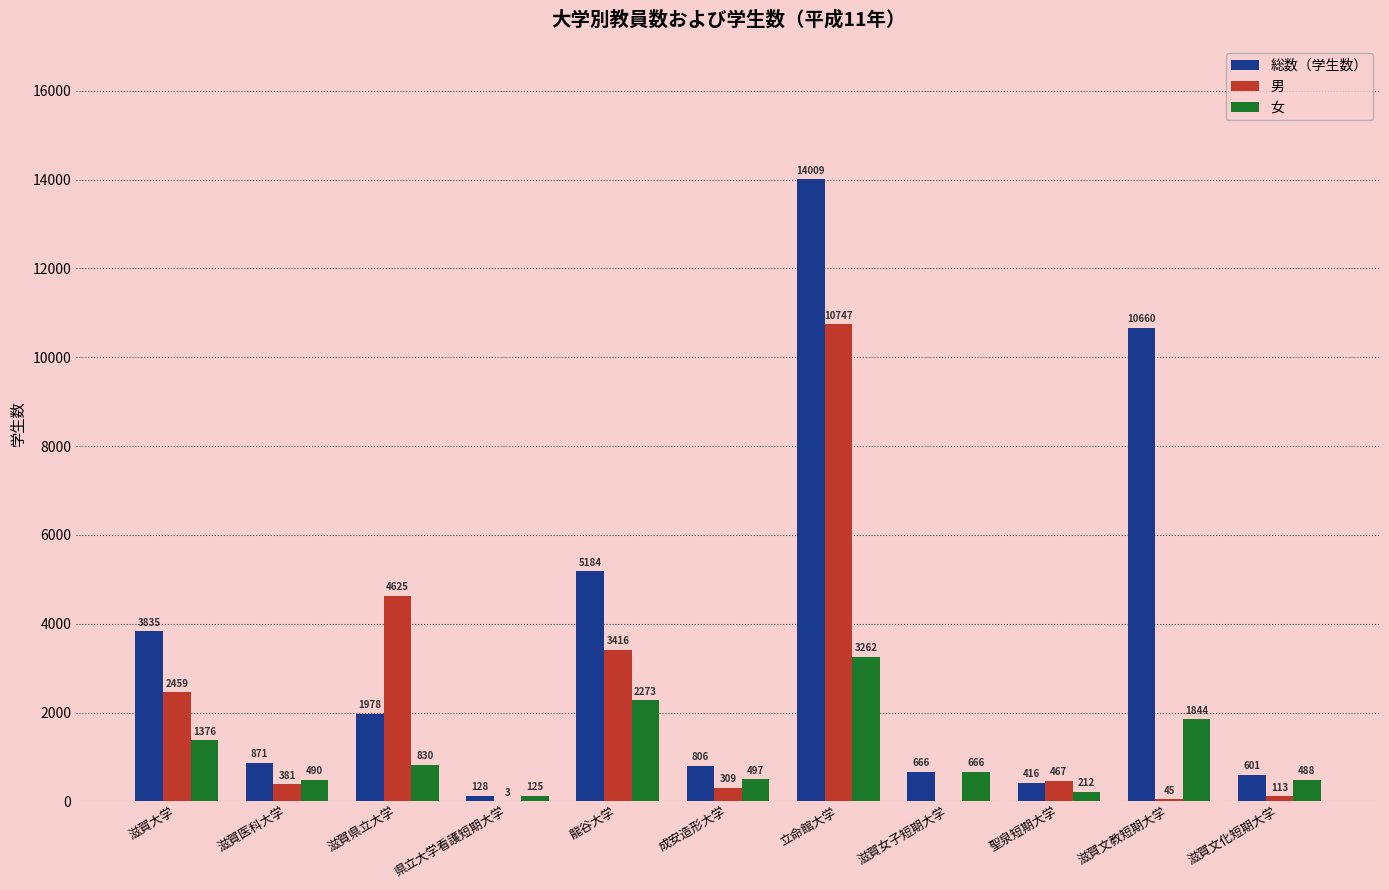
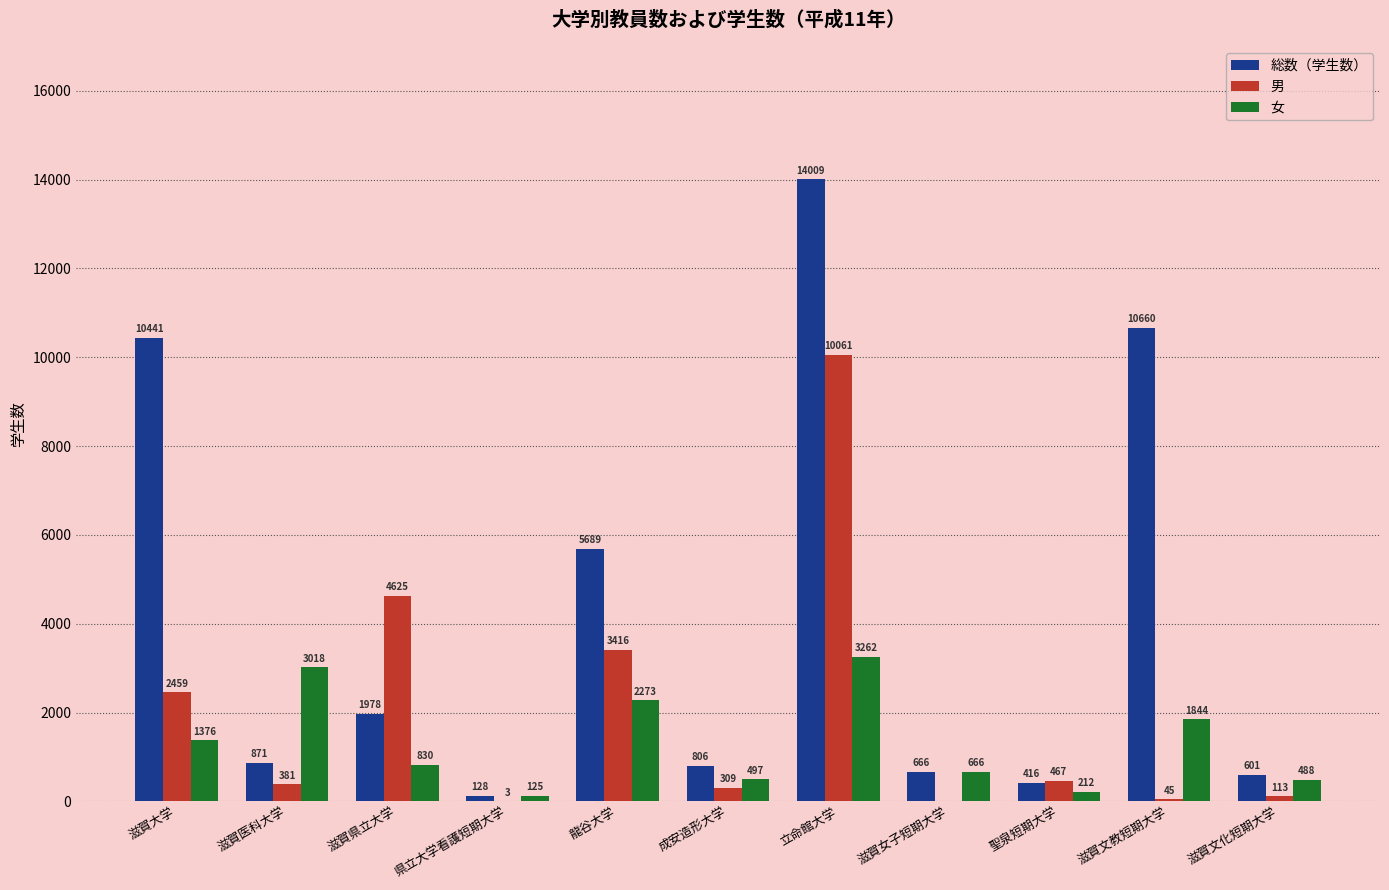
総数（学生数）, 滋賀大学: 3835 -> 10441
女, 滋賀医科大学: 490 -> 3018
総数（学生数）, 龍谷大学: 5184 -> 5689
男, 立命館大学: 10747 -> 10061
